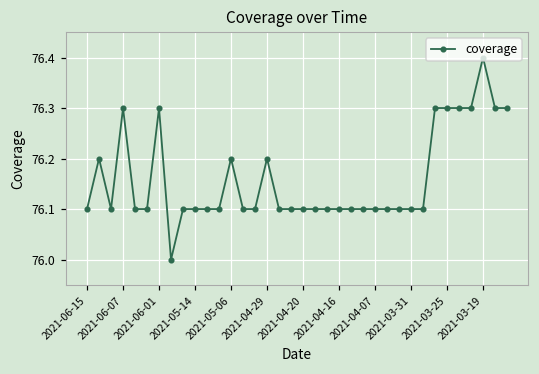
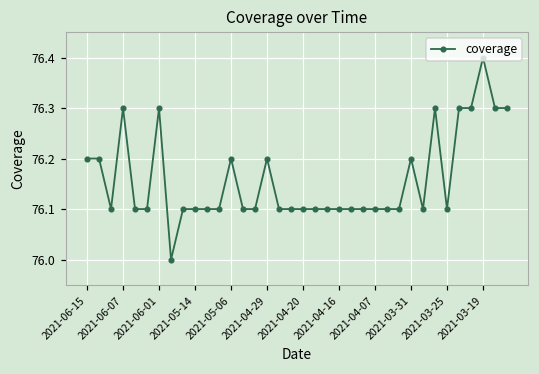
2021-06-15: 76.1 -> 76.2
2021-03-31: 76.1 -> 76.2
2021-03-25: 76.3 -> 76.1
